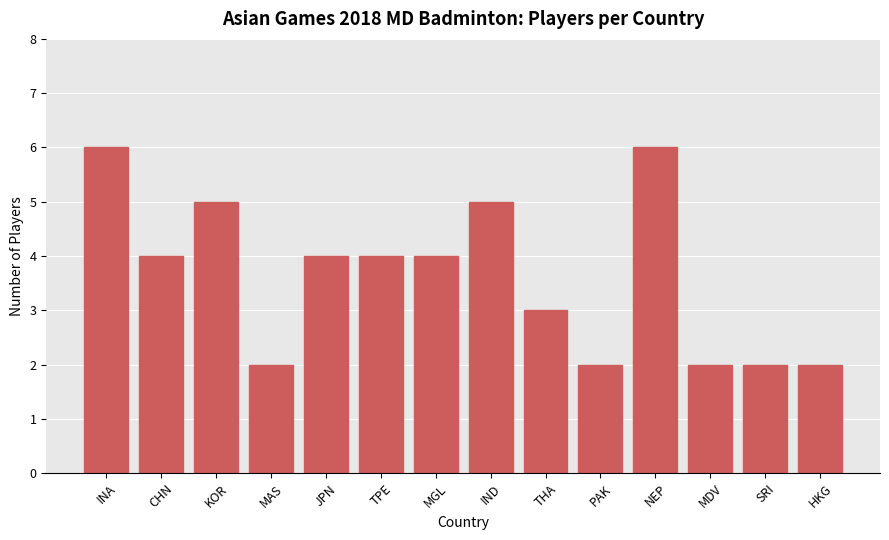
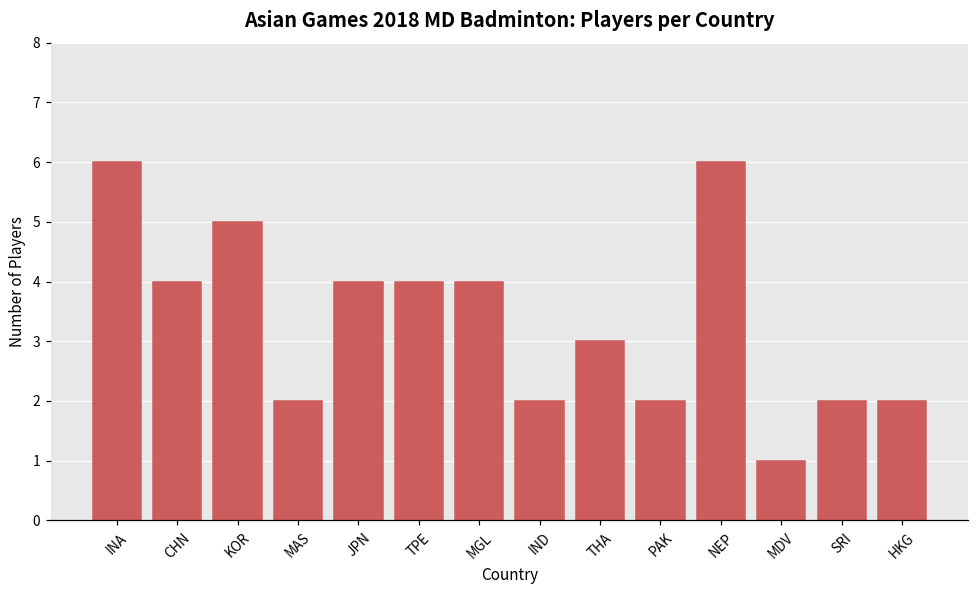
IND: 5 -> 2
MDV: 2 -> 1
